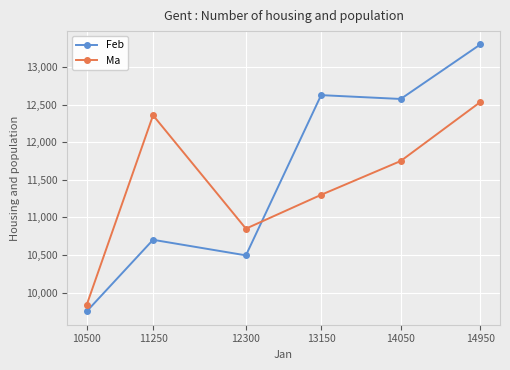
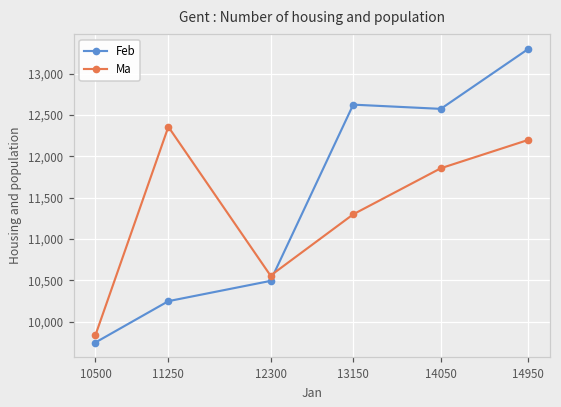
Feb, 11250: 10,700 -> 10,300
Ma, 12300: 10,900 -> 10,600
Ma, 14050: 11,800 -> 11,900
Ma, 14950: 12,500 -> 12,200
